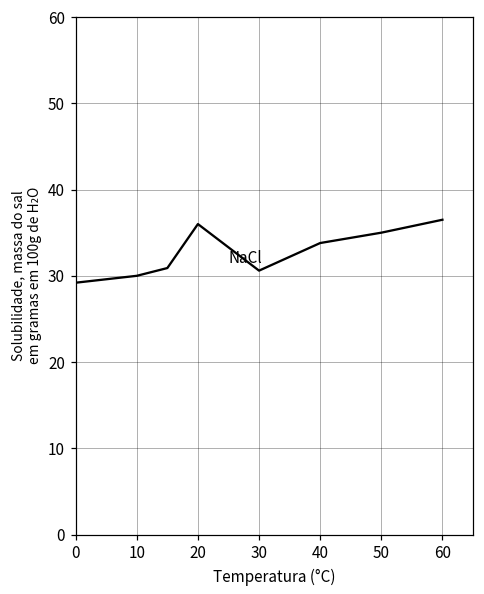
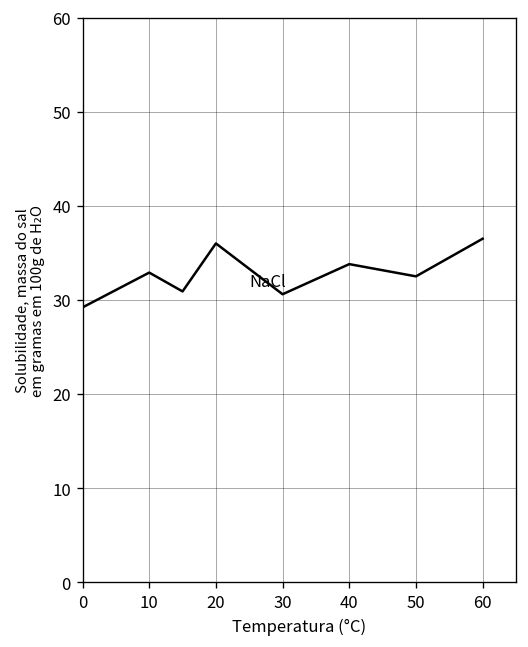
10: 30 -> 33
50: 35 -> 33
